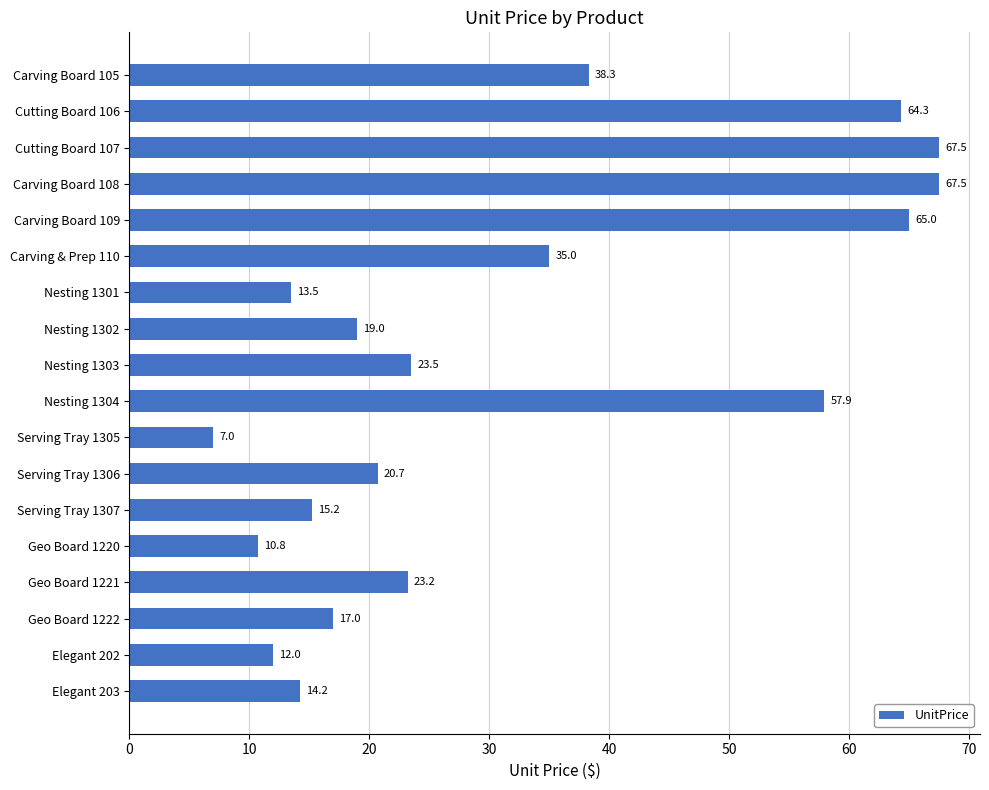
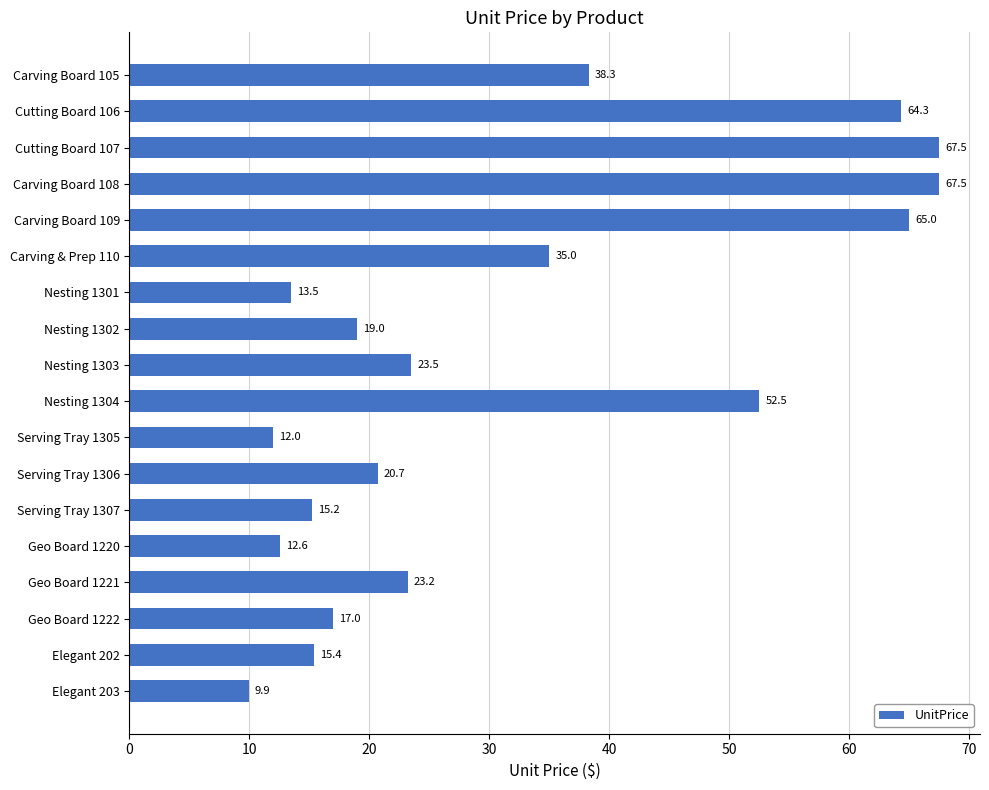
Nesting 1304: 57.9 -> 52.5
Serving Tray 1305: 7.0 -> 12.0
Geo Board 1220: 10.8 -> 12.6
Elegant 202: 12.0 -> 15.4
Elegant 203: 14.2 -> 9.9
